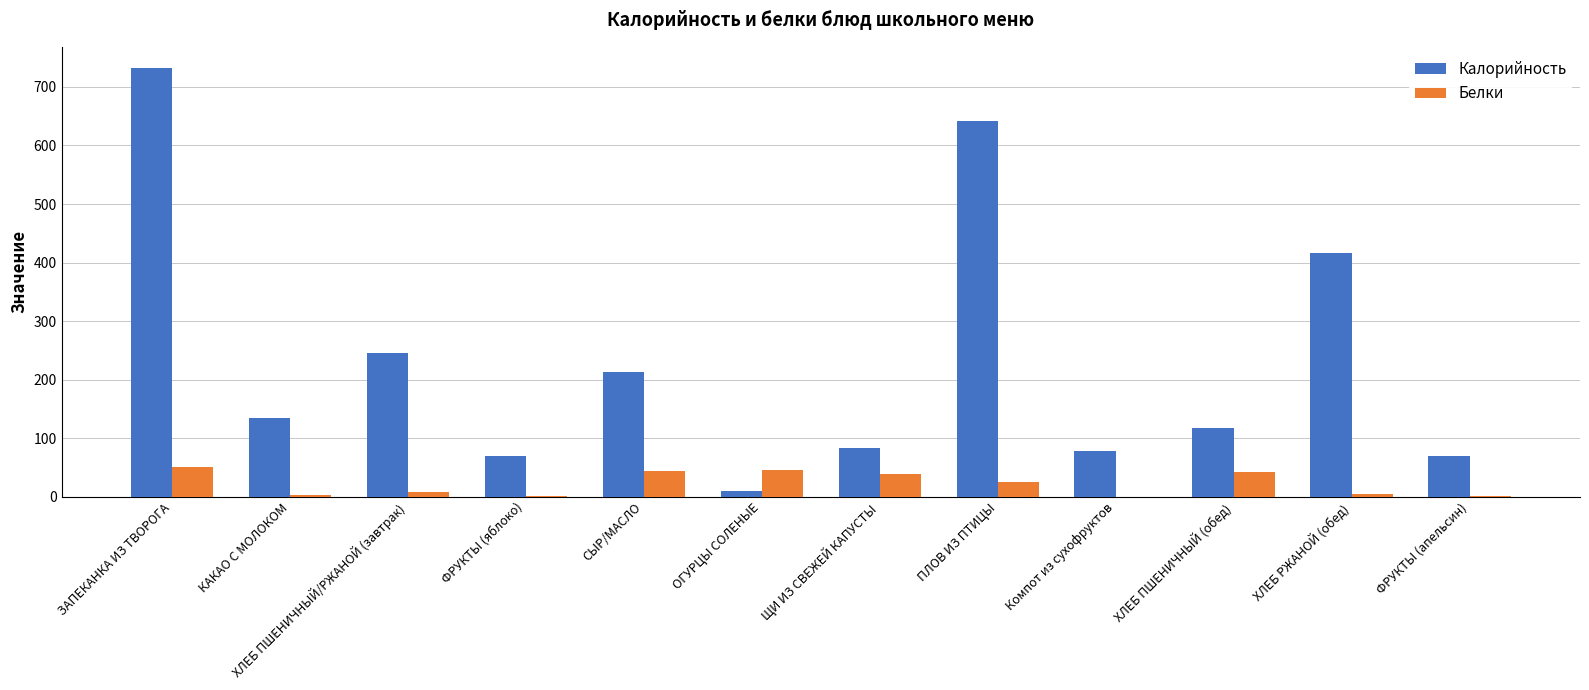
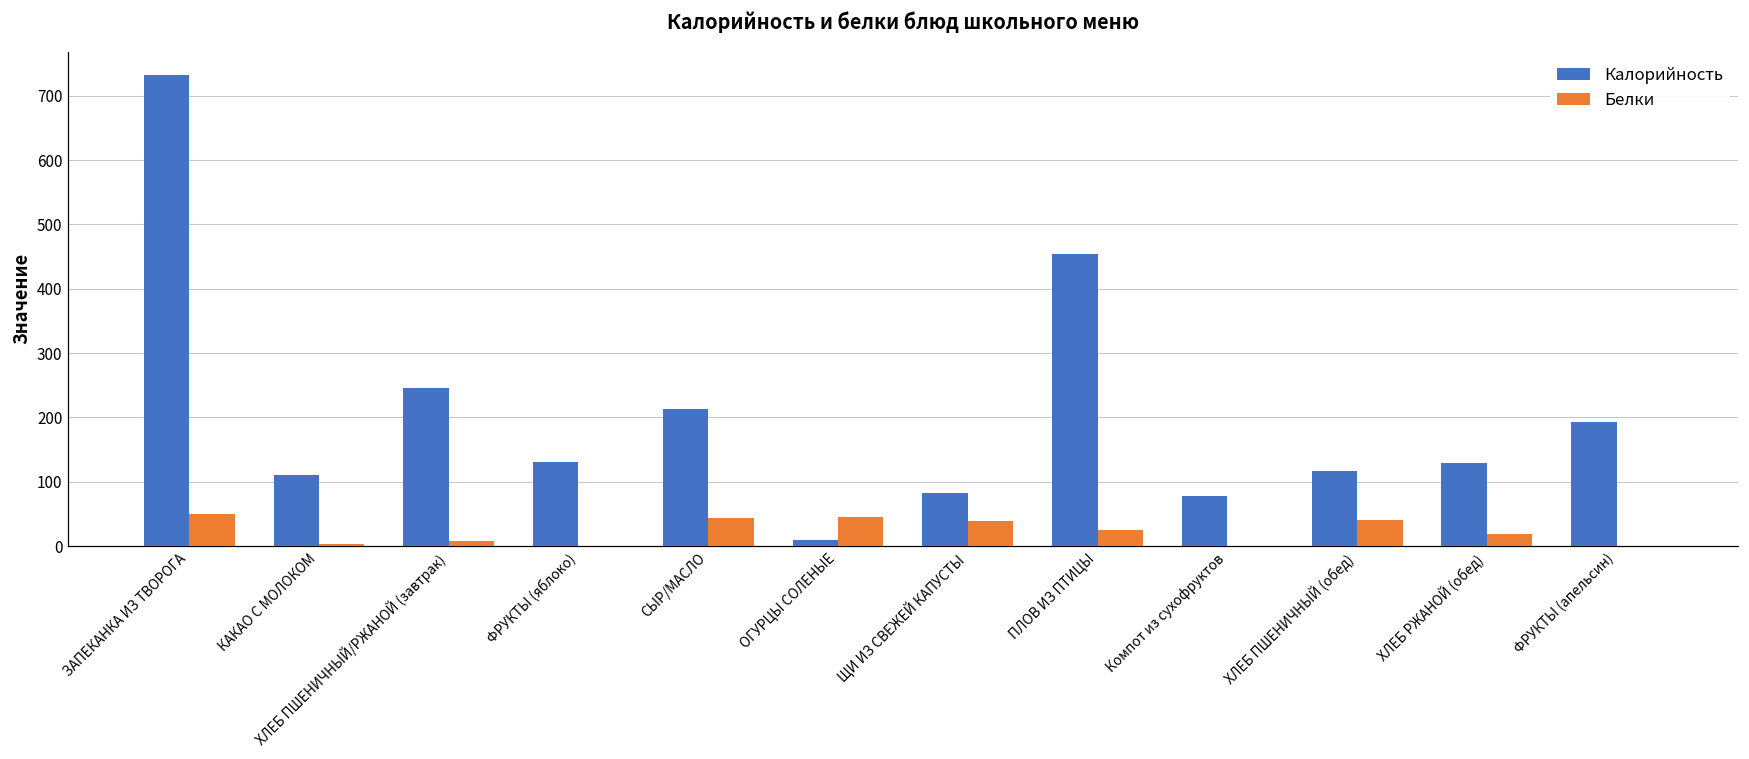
Калорийность, КАКАО С МОЛОКОМ: 130 -> 110
Калорийность, ФРУКТЫ (яблоко): 70 -> 130
Калорийность, ПЛОВ ИЗ ПТИЦЫ: 640 -> 450
Калорийность, ХЛЕБ РЖАНОЙ (обед): 420 -> 130
Белки, ХЛЕБ РЖАНОЙ (обед): 0 -> 20
Калорийность, ФРУКТЫ (апельсин): 70 -> 190
